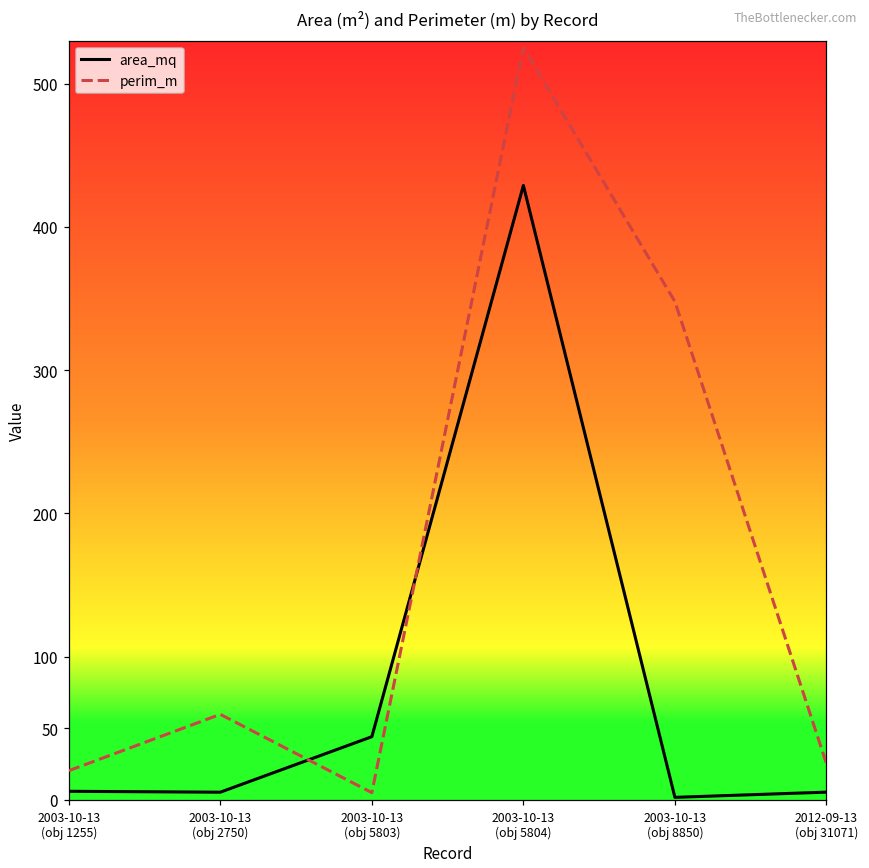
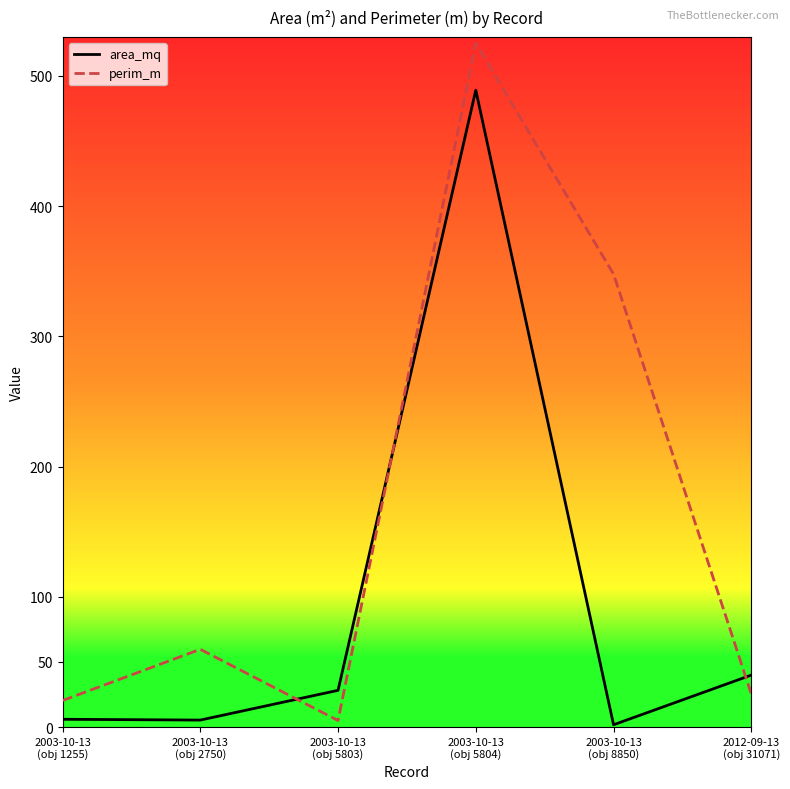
area_mq, 2003-10-13 (obj 5803): 44 -> 28
area_mq, 2003-10-13 (obj 5804): 429 -> 489
area_mq, 2012-09-13 (obj 31071): 5 -> 40
